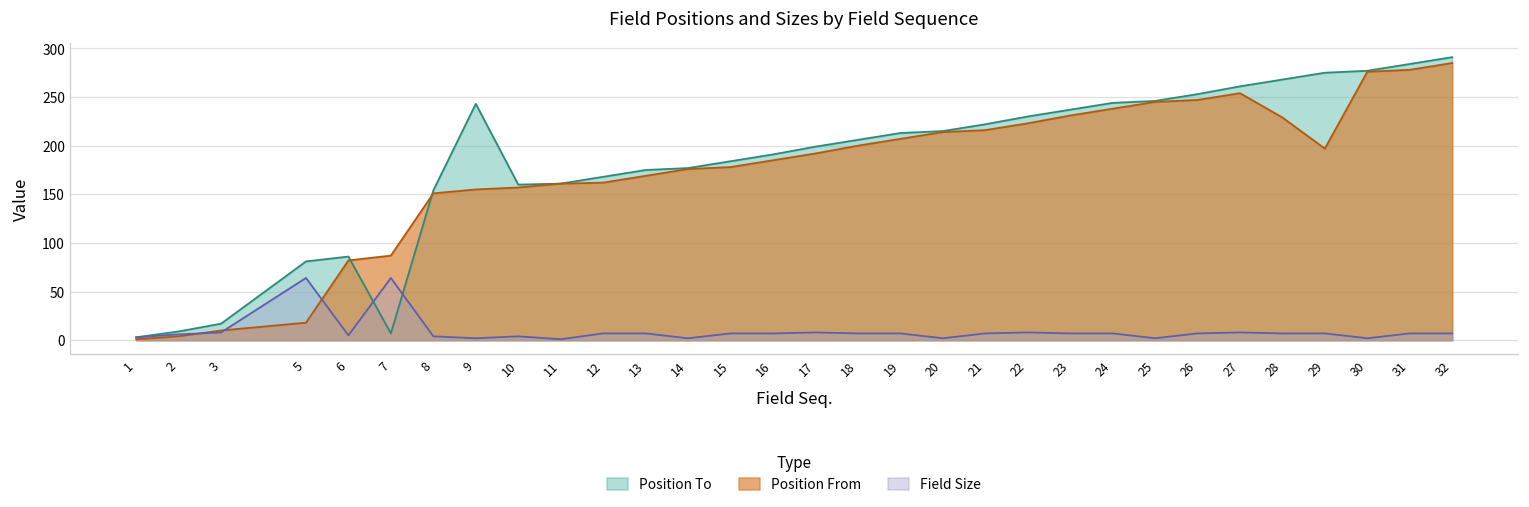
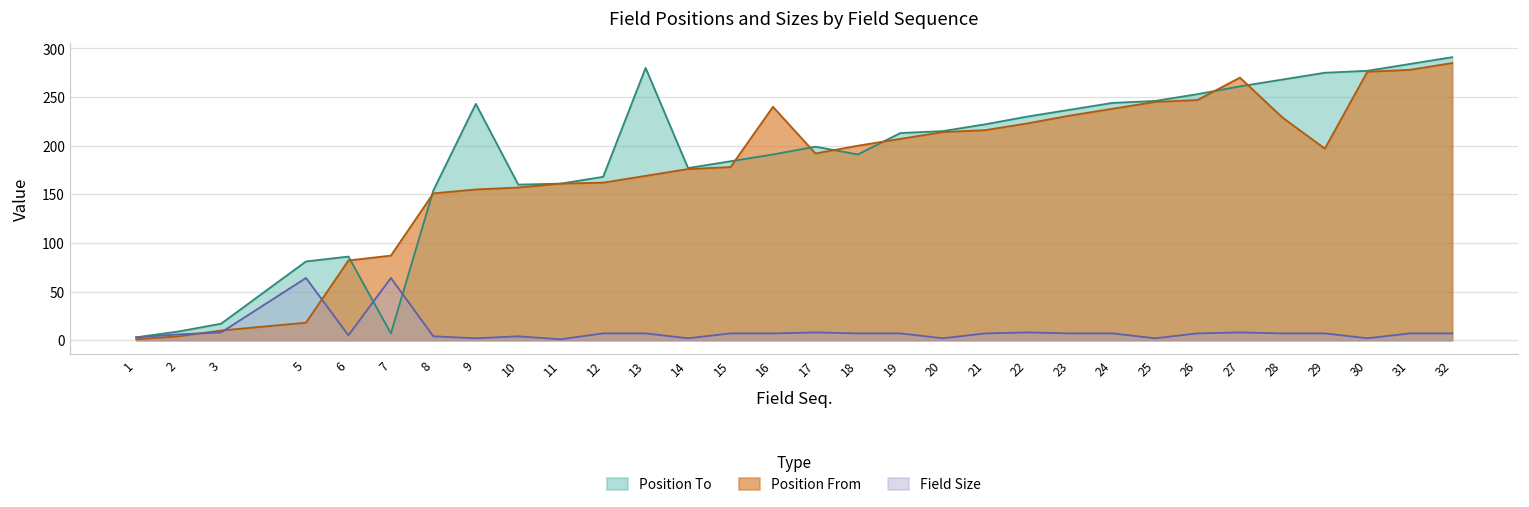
Position To, 13: 180 -> 280
Position From, 16: 190 -> 240
Position To, 18: 210 -> 190
Position From, 27: 250 -> 270
